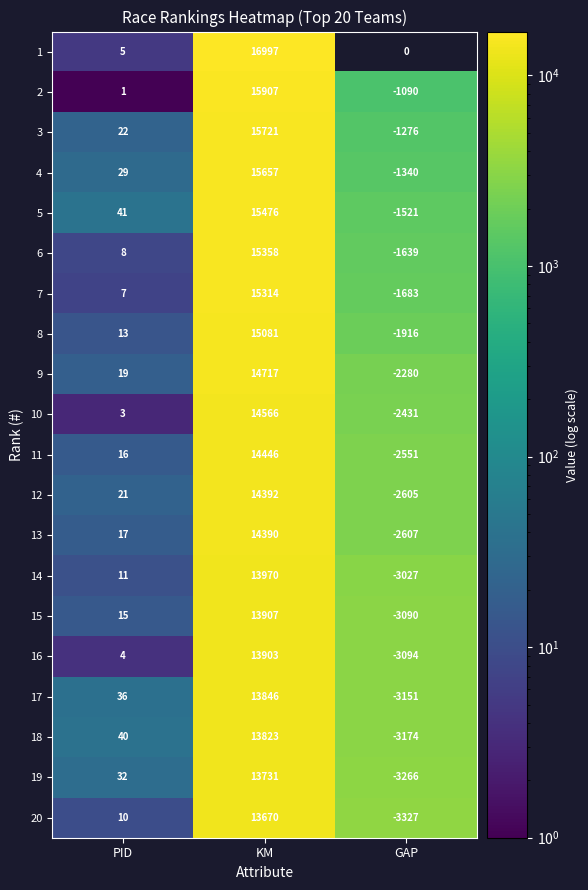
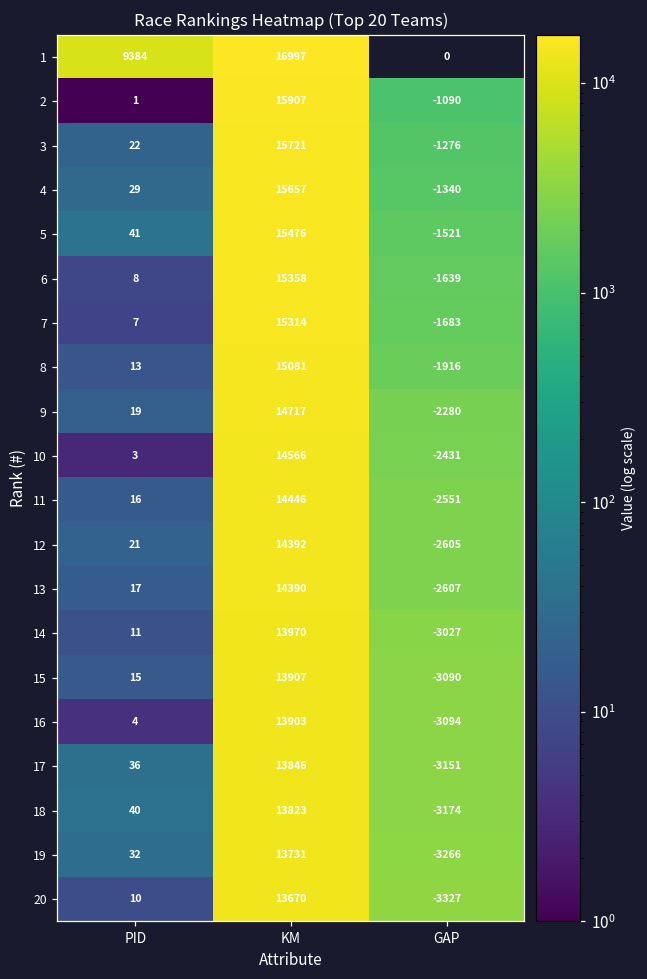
1, PID: 5 -> 9384
